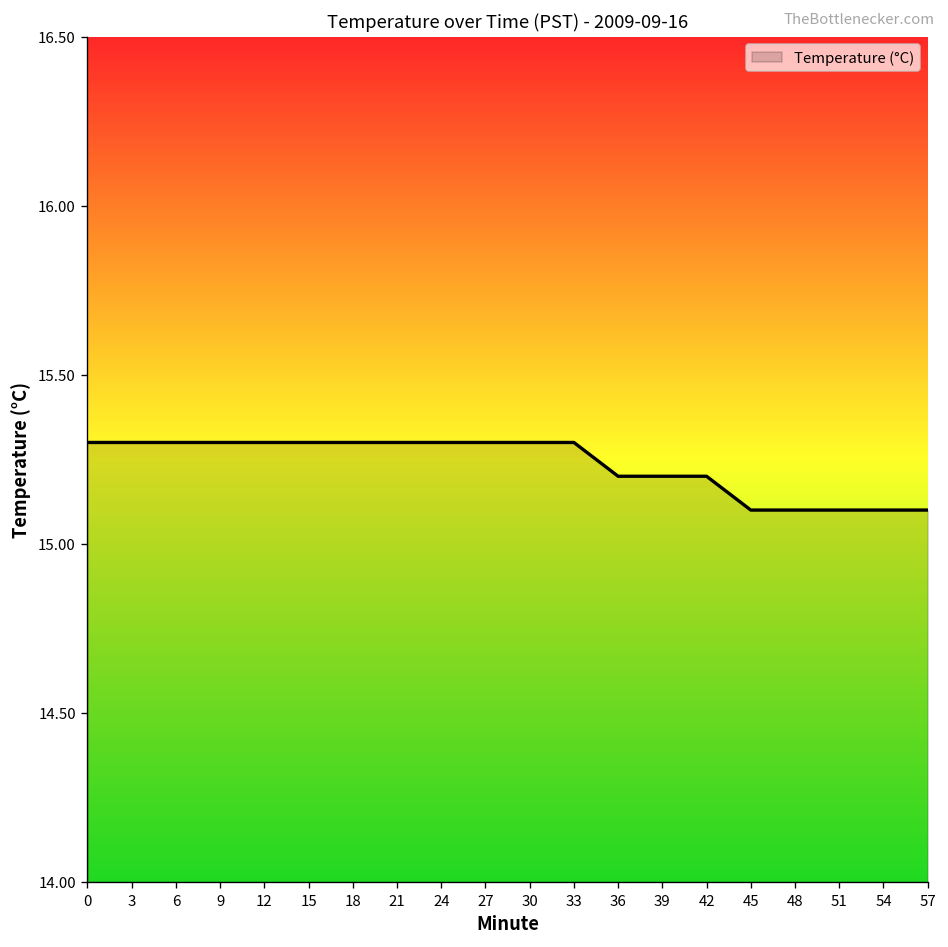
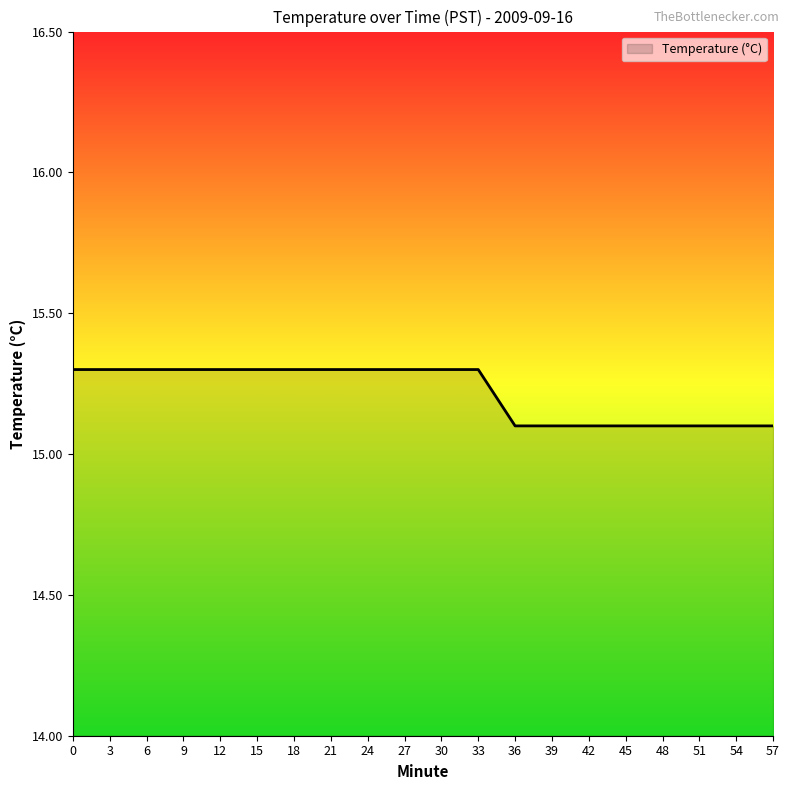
36: 15.2 -> 15.1
39: 15.2 -> 15.1
42: 15.2 -> 15.1
